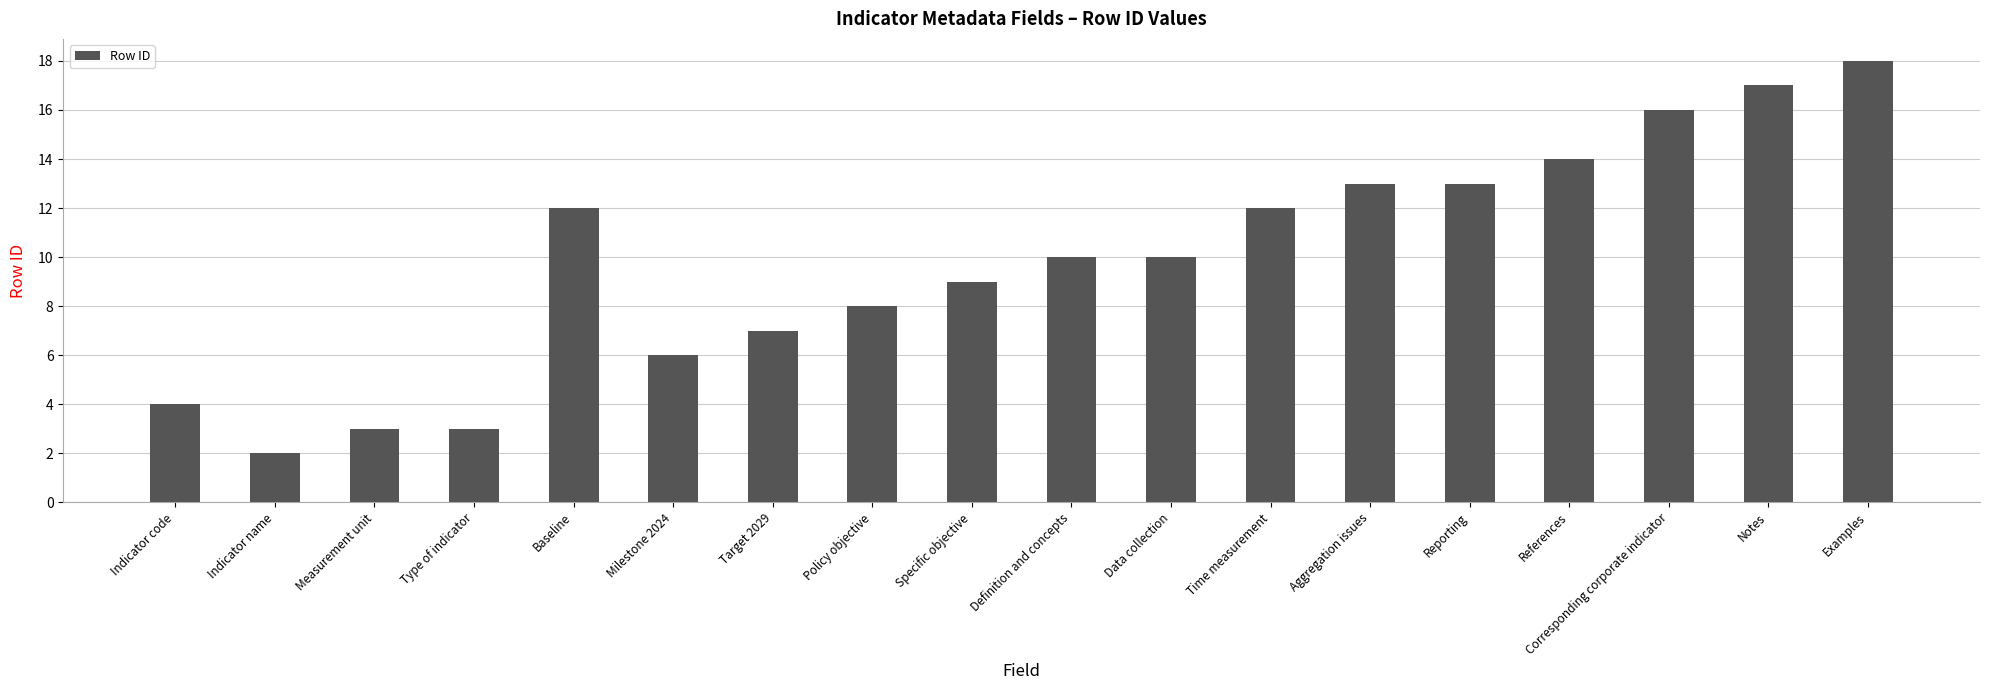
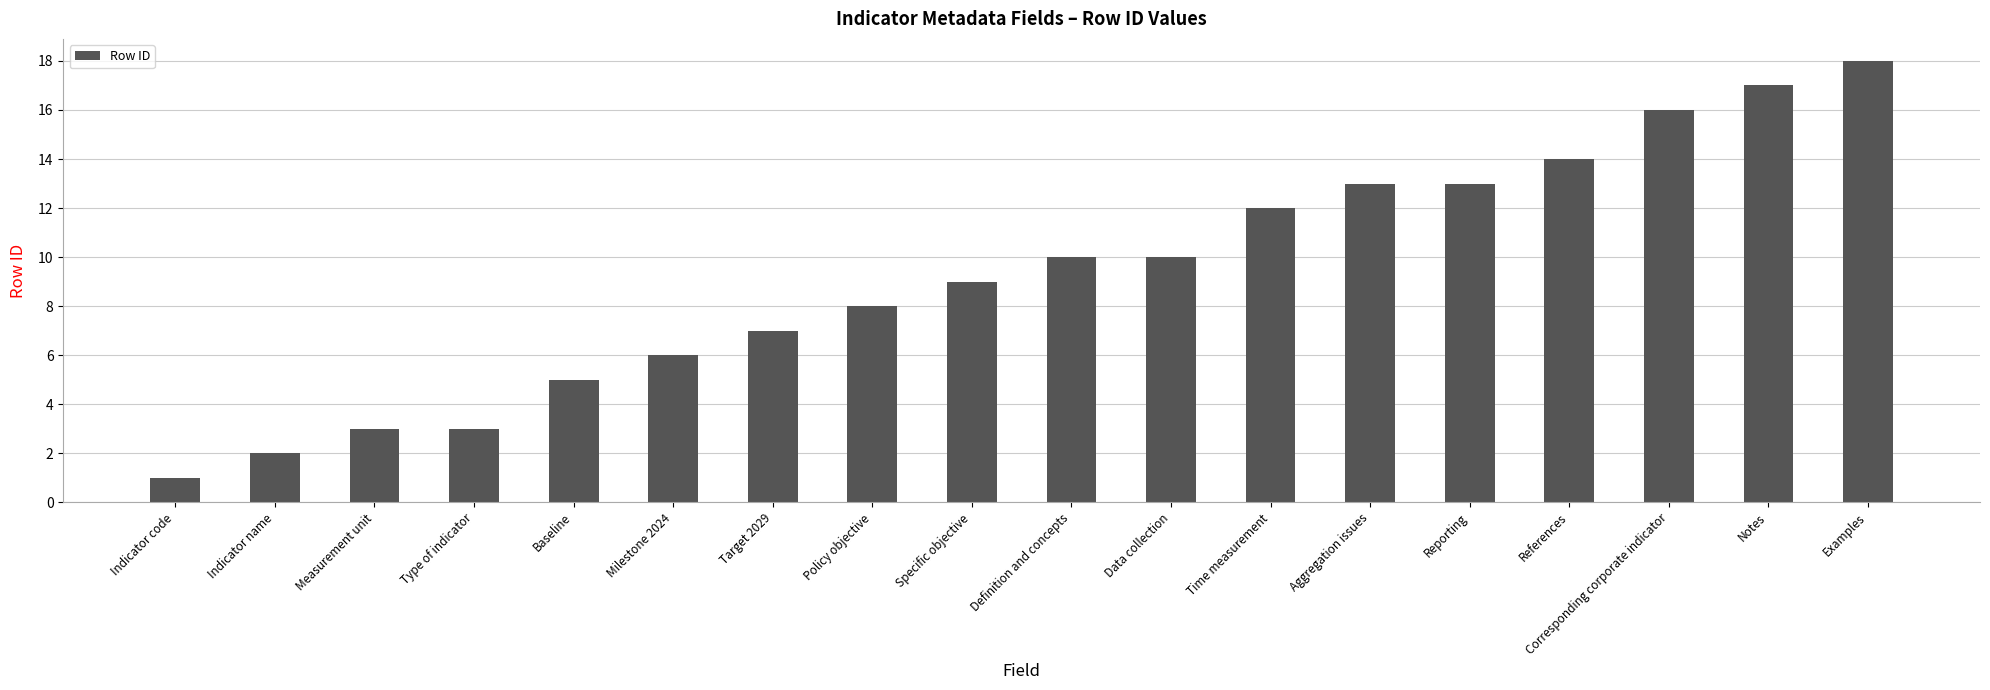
Indicator code: 4 -> 1
Baseline: 12 -> 5
